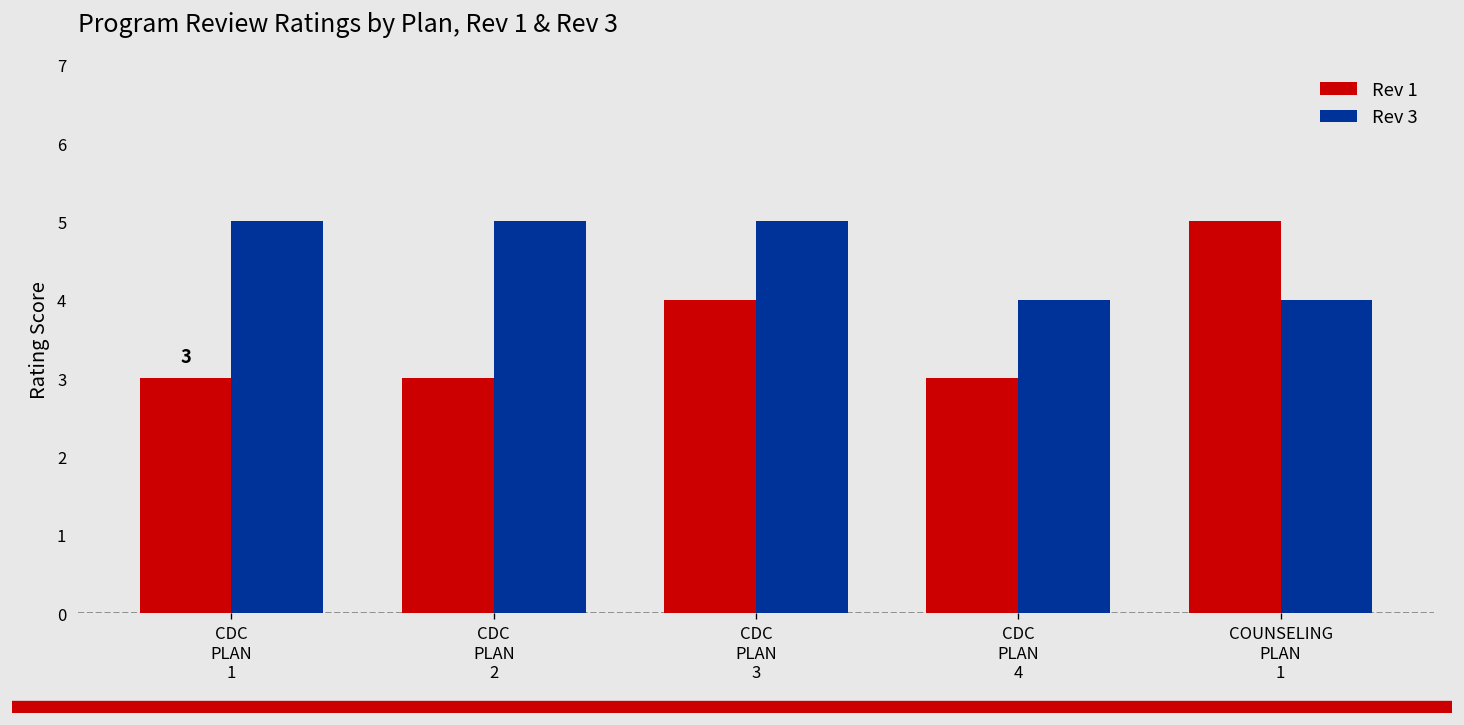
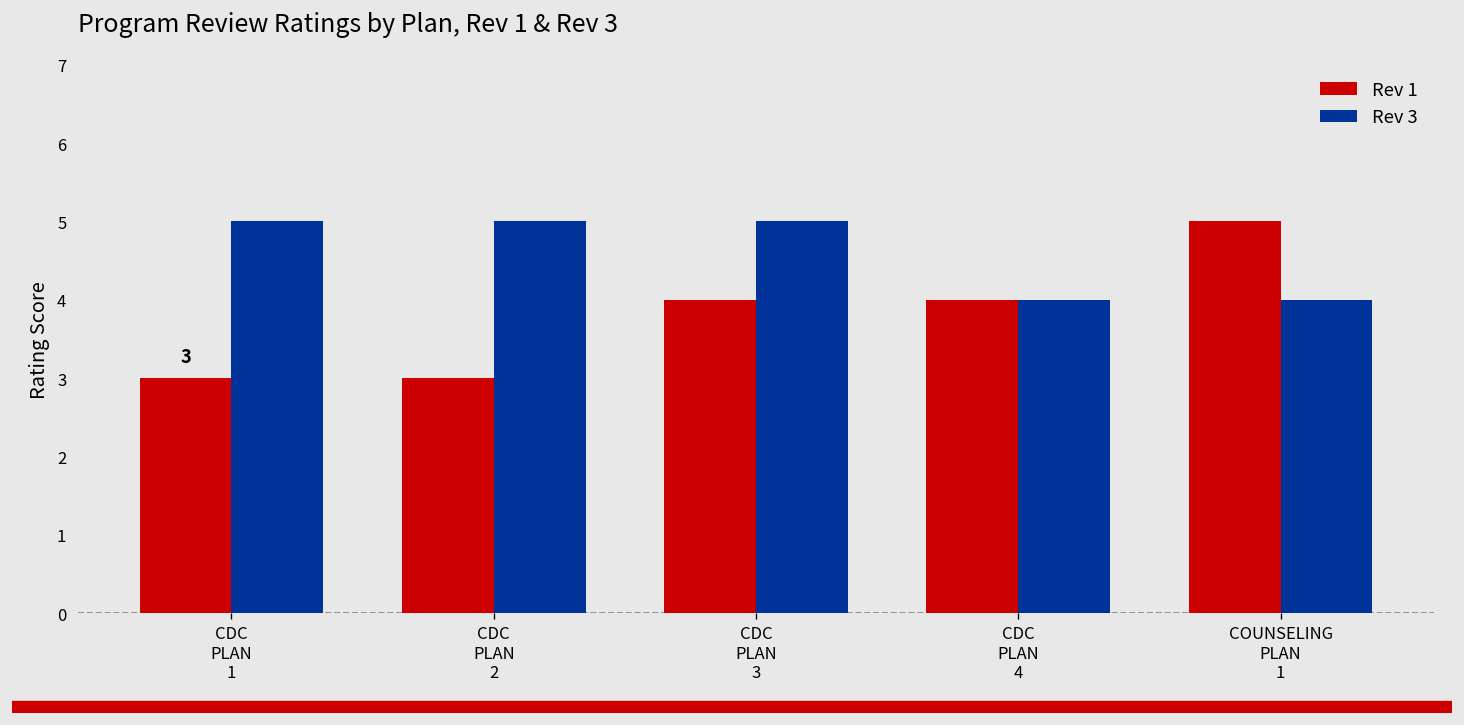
Program Review Ratings by Plan, Rev 1 & Rev 3, Rev 1, CDC PLAN 4: 3 -> 4
